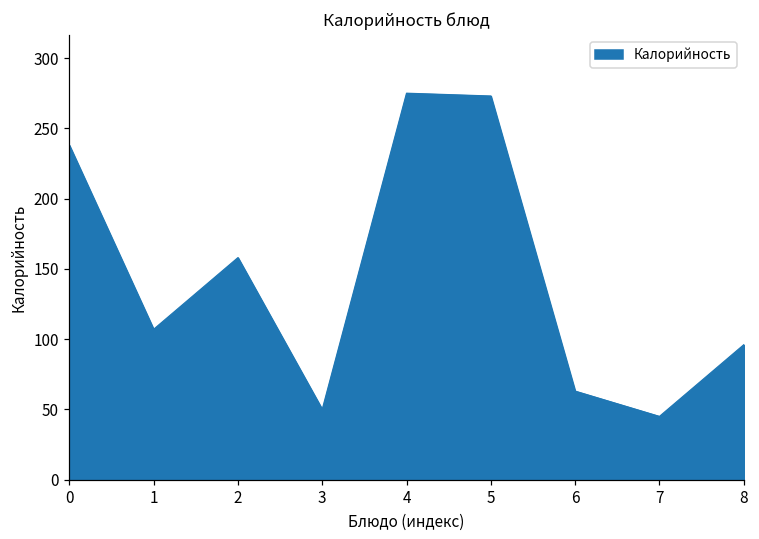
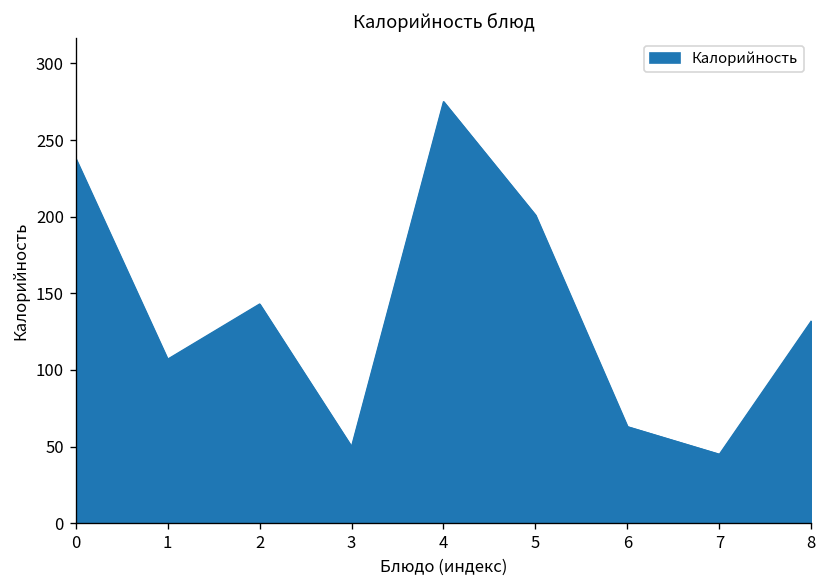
2: 158 -> 143
5: 273 -> 201
8: 96 -> 132
